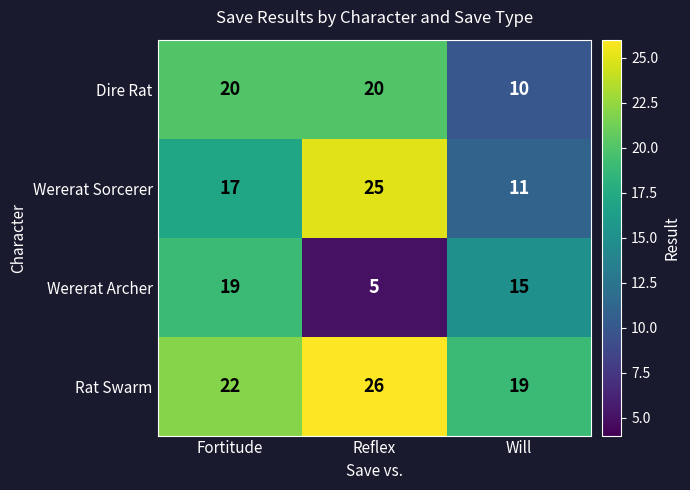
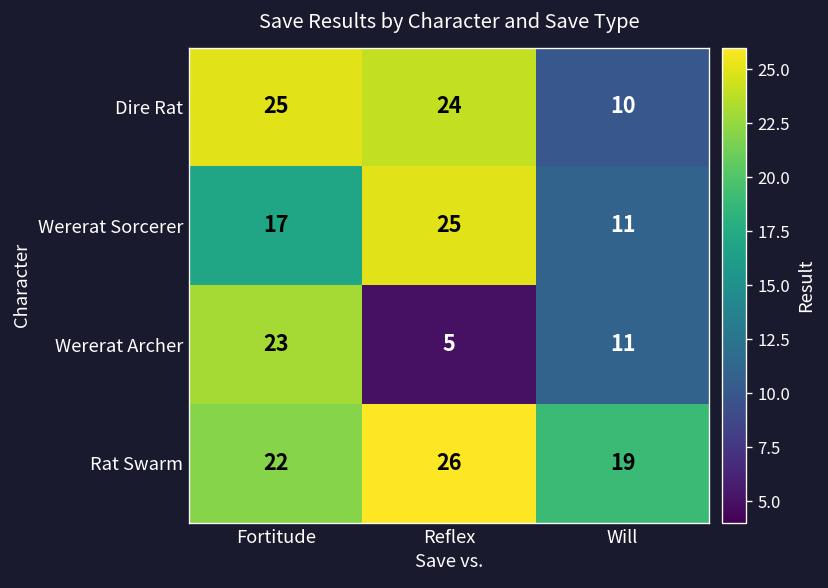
Dire Rat, Fortitude: 20 -> 25
Dire Rat, Reflex: 20 -> 24
Wererat Archer, Fortitude: 19 -> 23
Wererat Archer, Will: 15 -> 11
